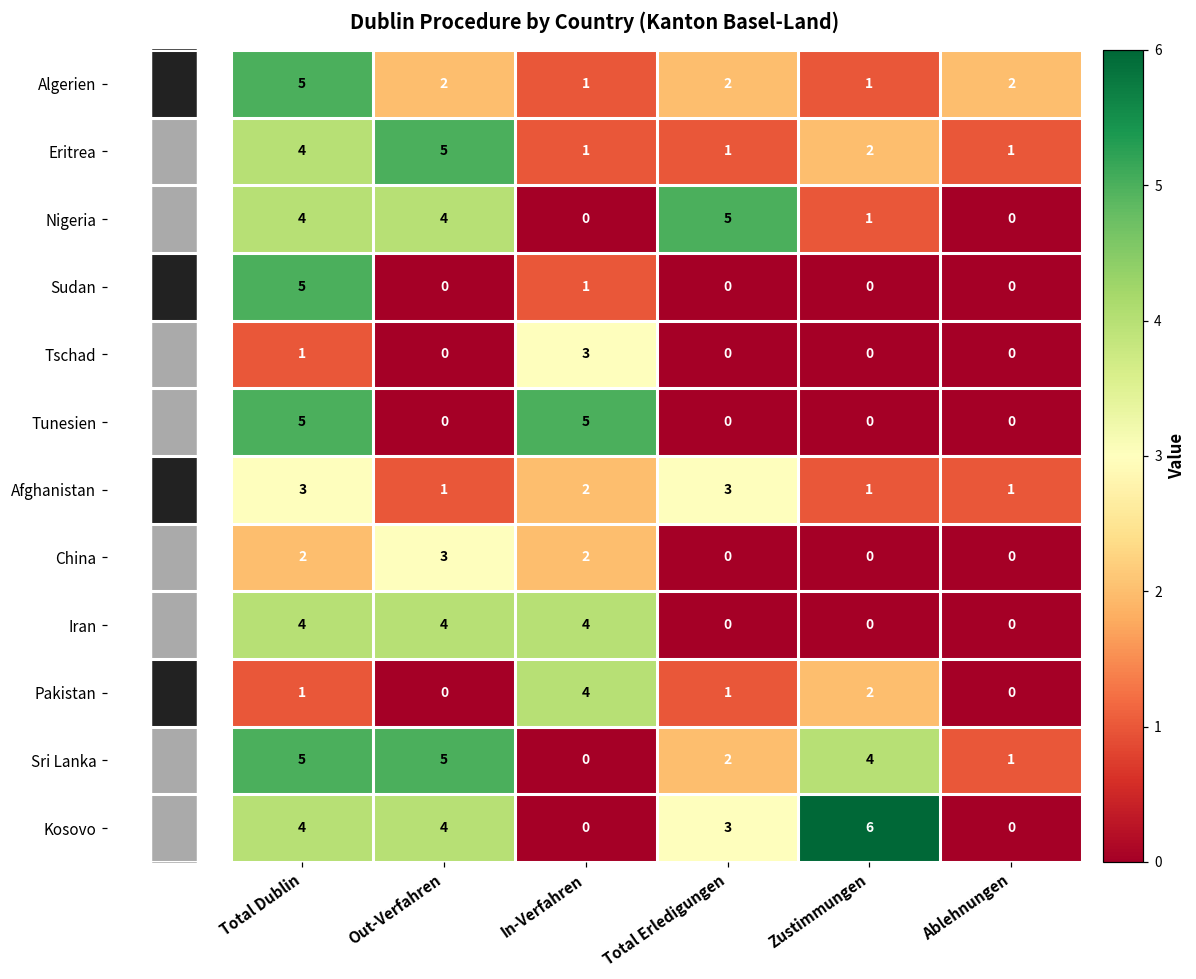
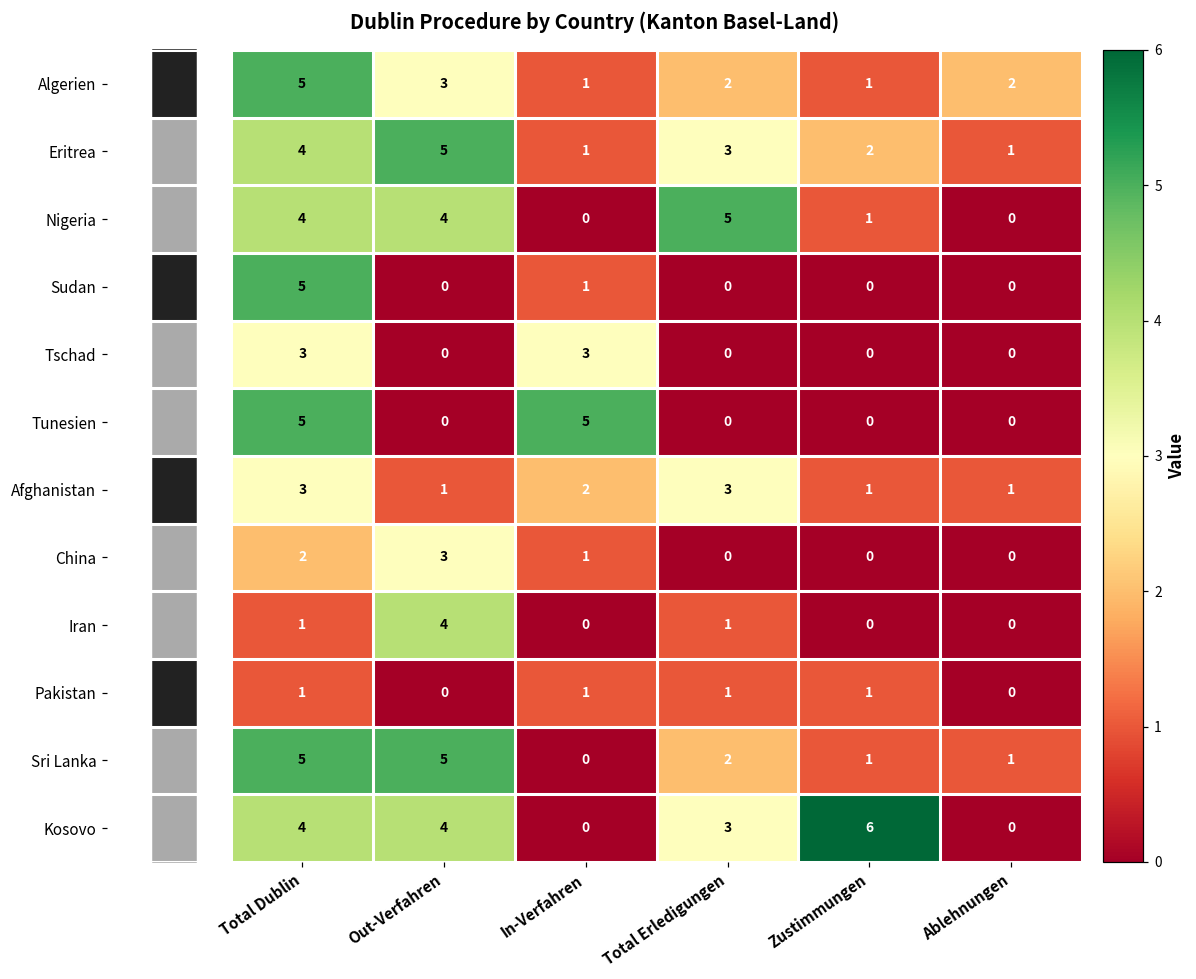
Algerien, Out-Verfahren: 2 -> 3
Eritrea, Total Erledigungen: 1 -> 3
Tschad, Total Dublin: 1 -> 3
China, In-Verfahren: 2 -> 1
Iran, Total Dublin: 4 -> 1
Iran, In-Verfahren: 4 -> 0
Iran, Total Erledigungen: 0 -> 1
Pakistan, In-Verfahren: 4 -> 1
Pakistan, Zustimmungen: 2 -> 1
Sri Lanka, Zustimmungen: 4 -> 1
